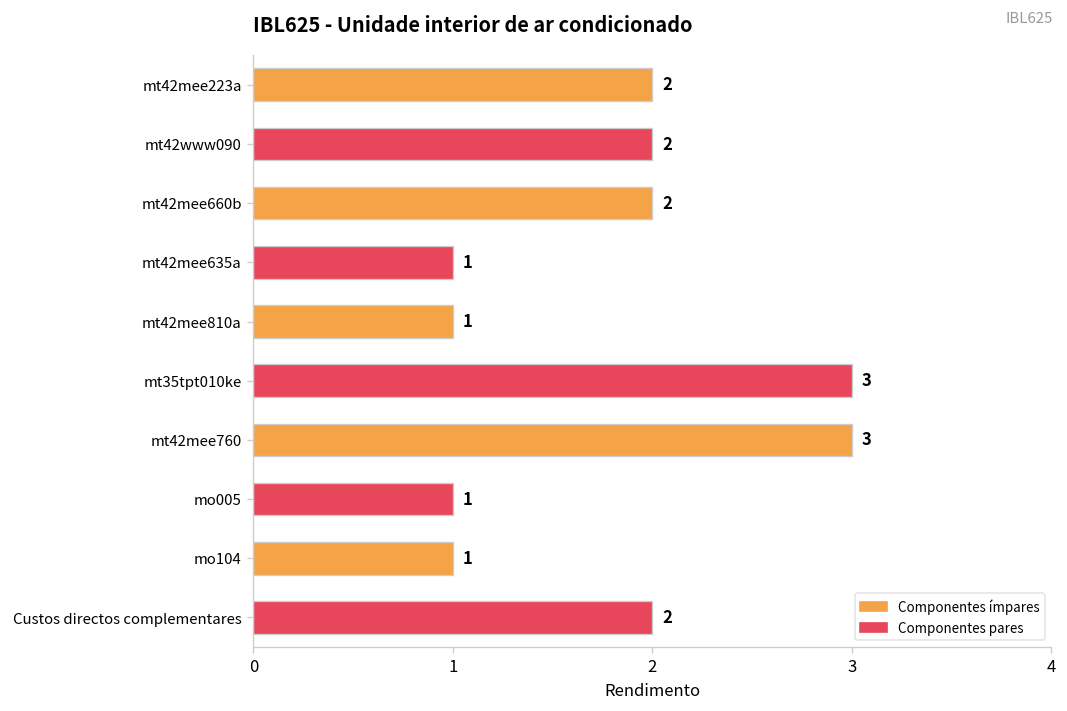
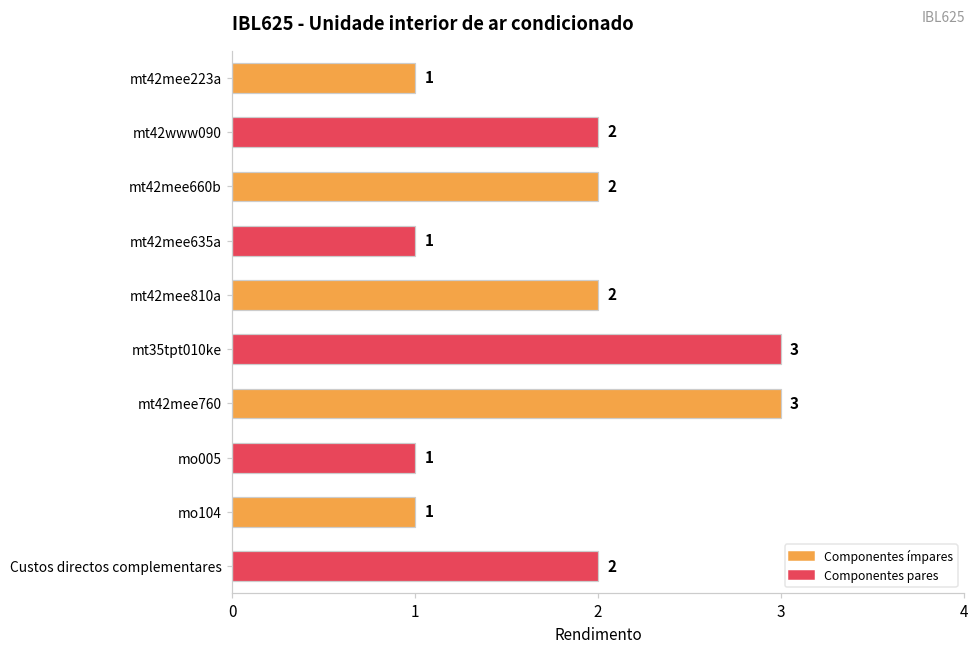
mt42mee223a: 2 -> 1
mt42mee810a: 1 -> 2
